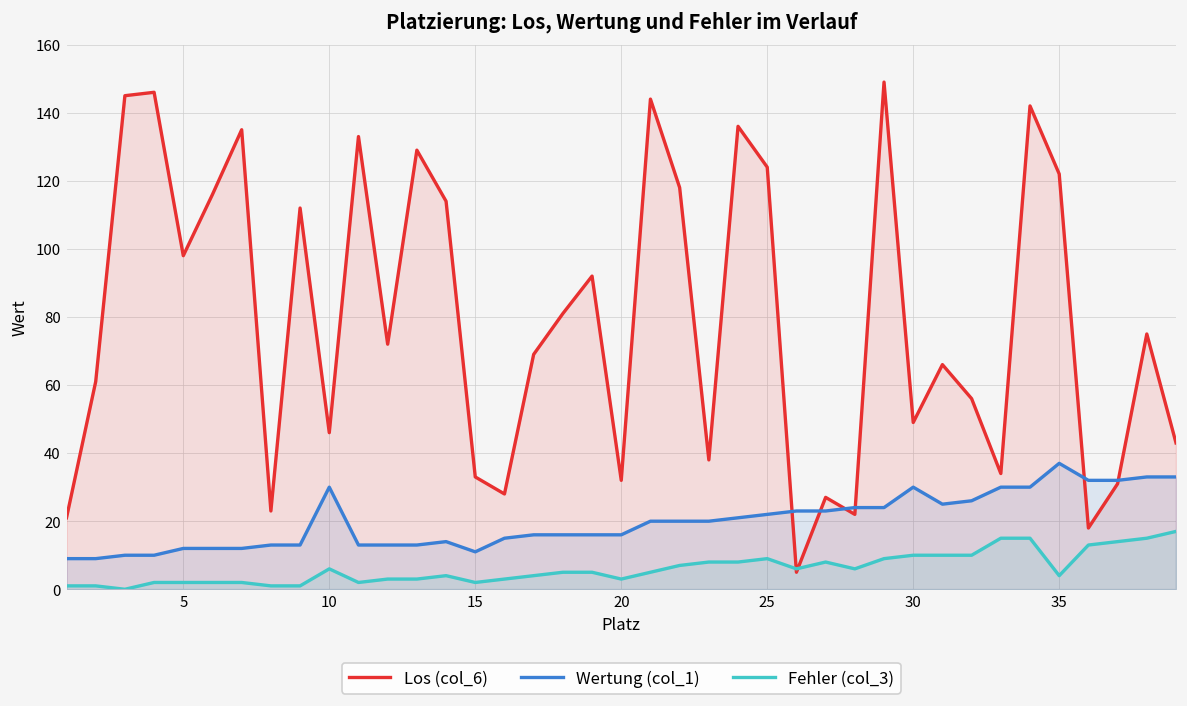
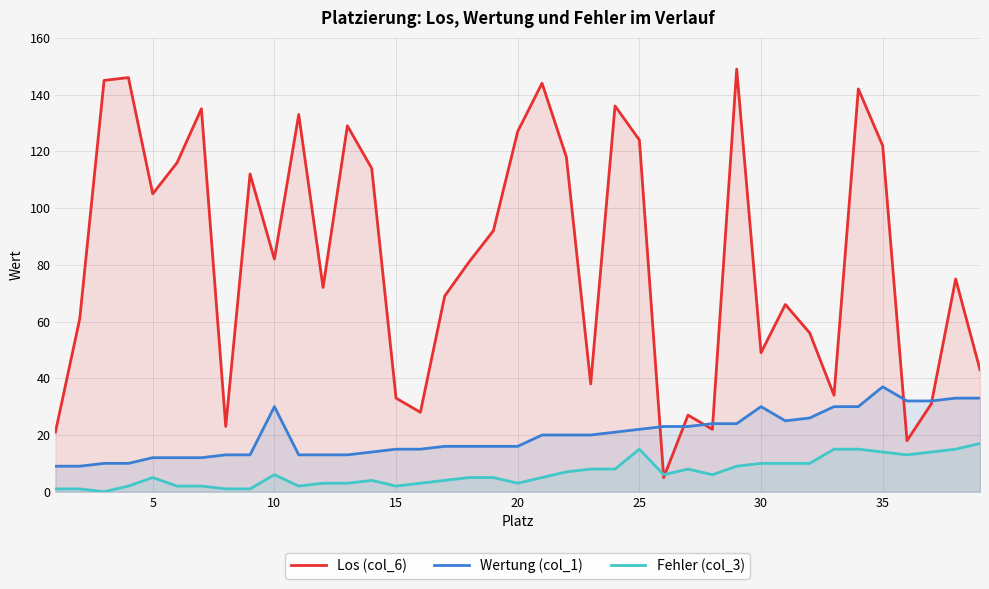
Los (col_6), 5: 98 -> 105
Fehler (col_3), 5: 2 -> 5
Los (col_6), 10: 46 -> 82
Wertung (col_1), 15: 11 -> 15
Los (col_6), 20: 32 -> 127
Fehler (col_3), 25: 9 -> 15
Fehler (col_3), 35: 4 -> 14
